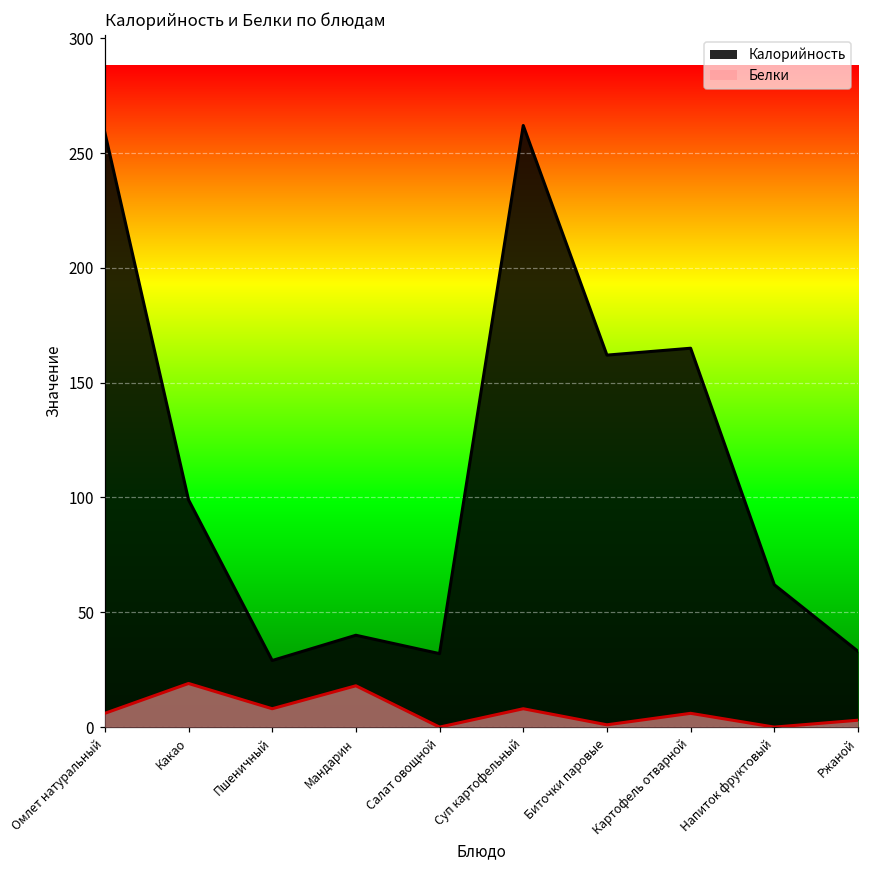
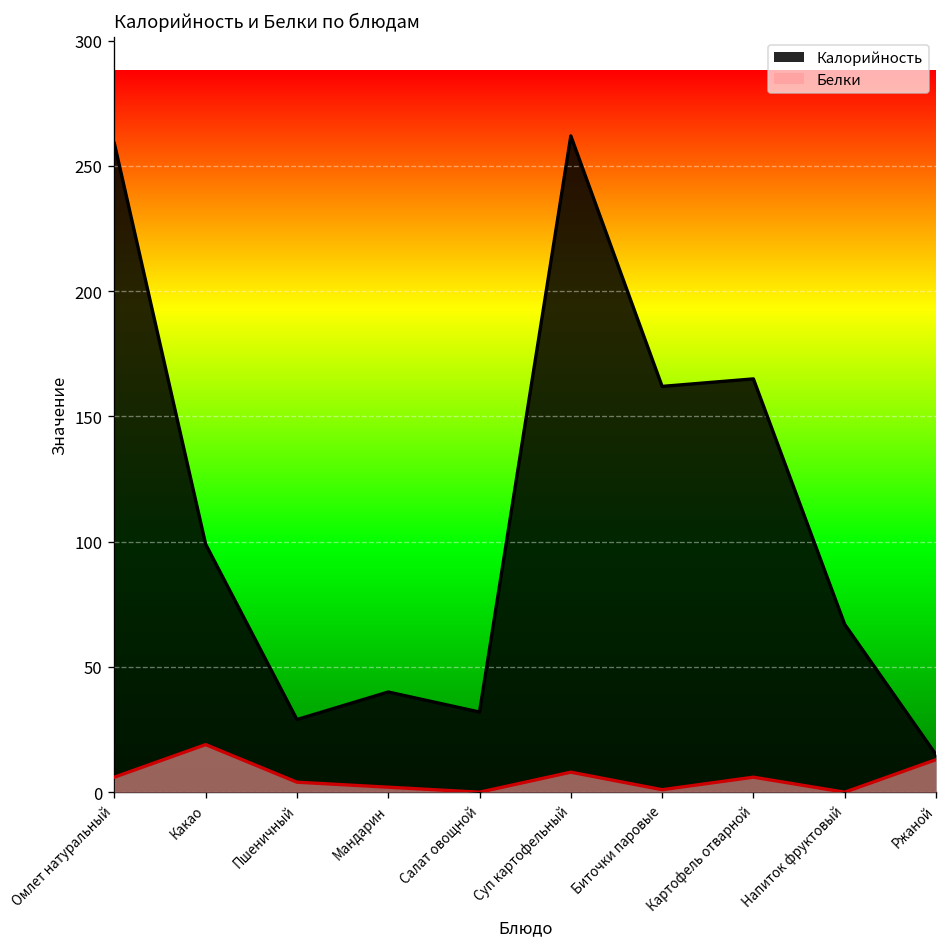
Белки, Пшеничный: 8 -> 4
Белки, Мандарин: 18 -> 2
Калорийность, Напиток фруктовый: 62 -> 67
Калорийность, Ржаной: 33 -> 15
Белки, Ржаной: 3 -> 13
